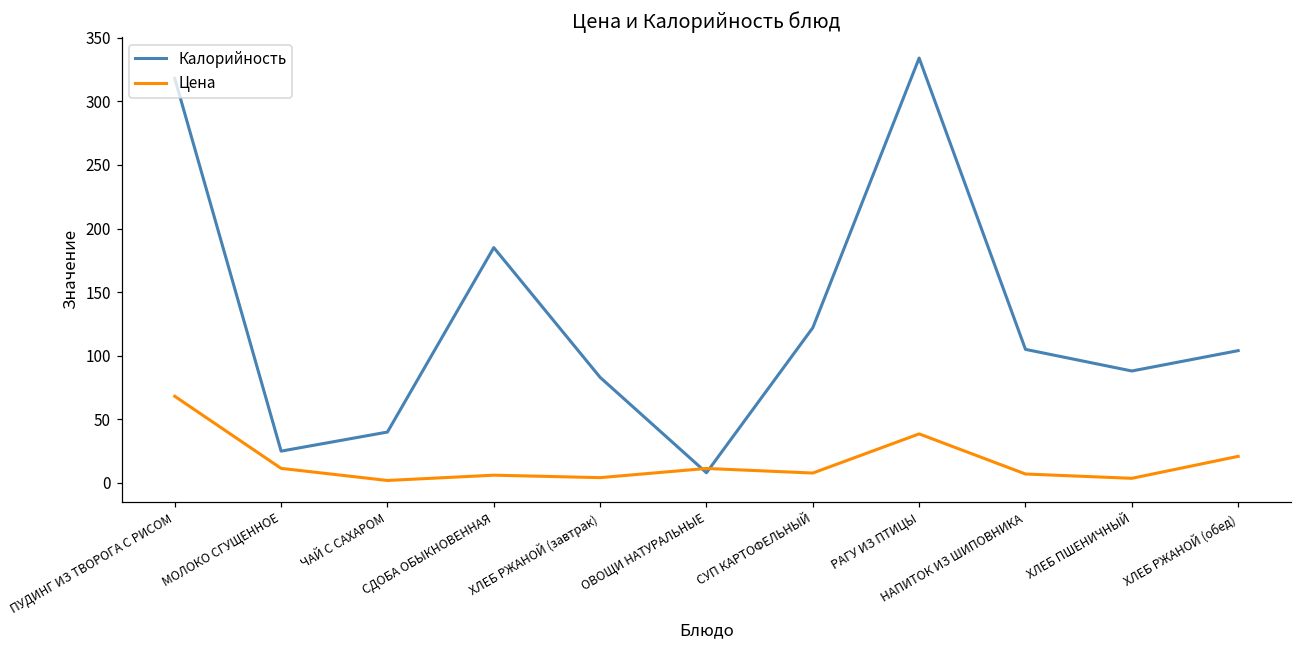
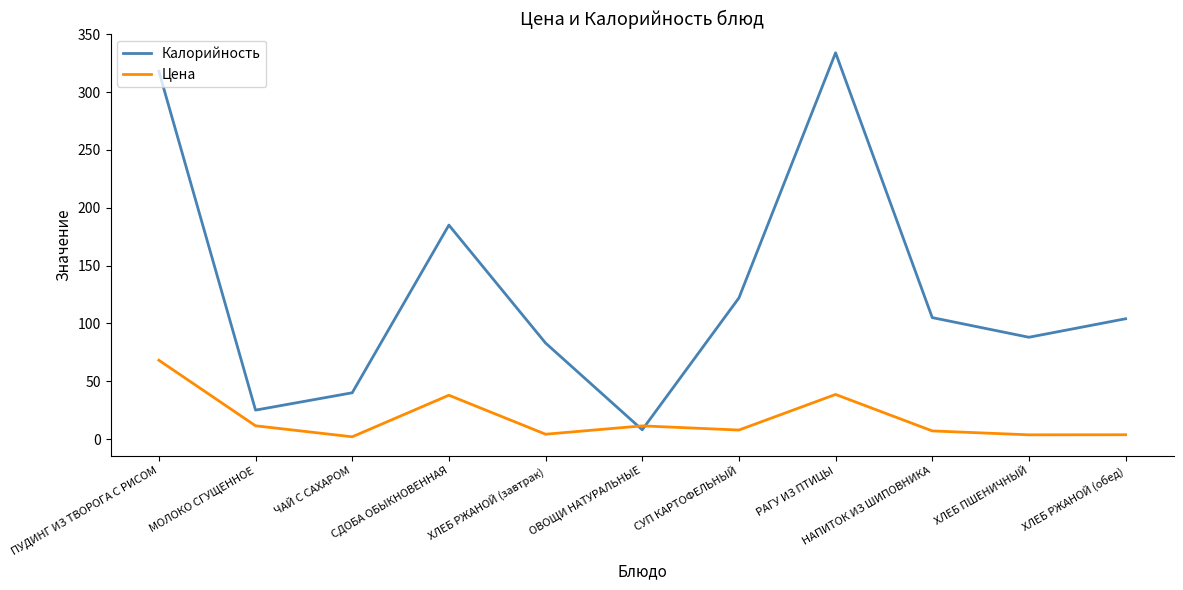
Цена, СДОБА ОБЫКНОВЕННАЯ: 6 -> 38
Цена, ХЛЕБ РЖАНОЙ (обед): 21 -> 4
